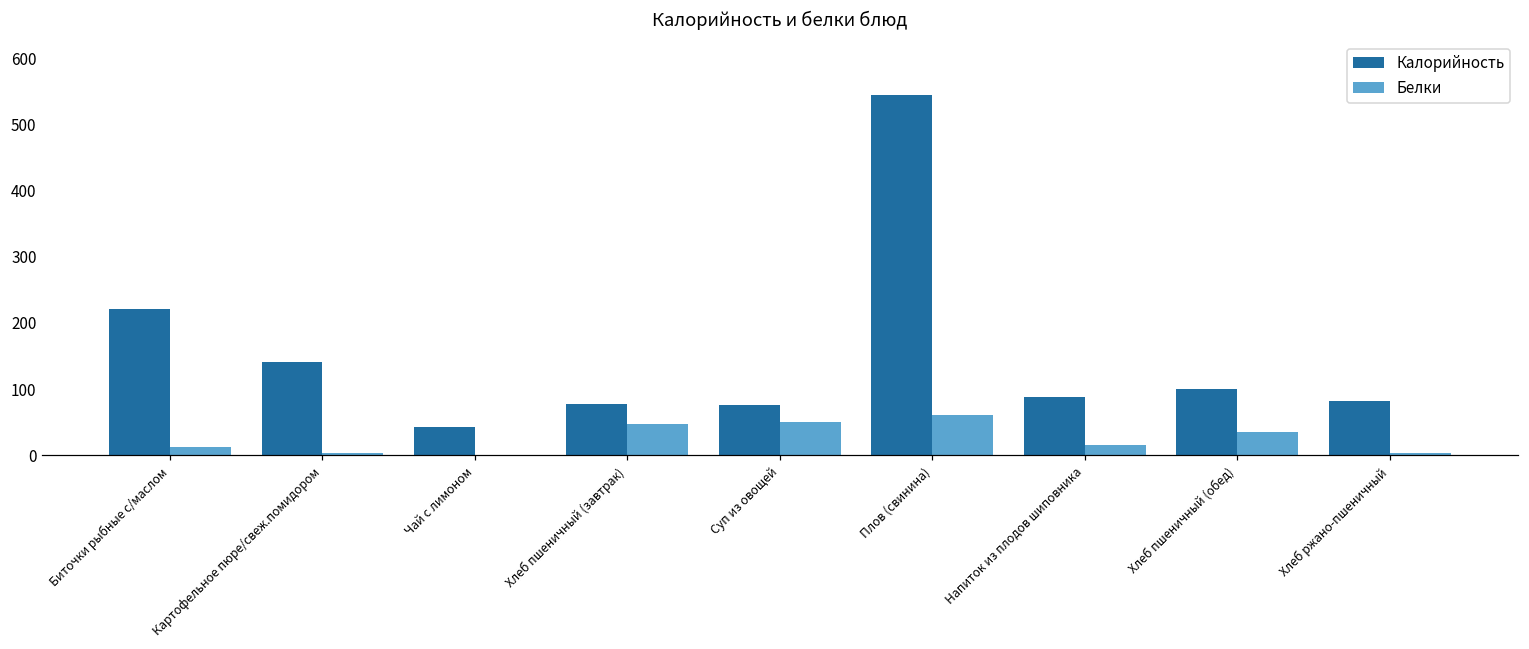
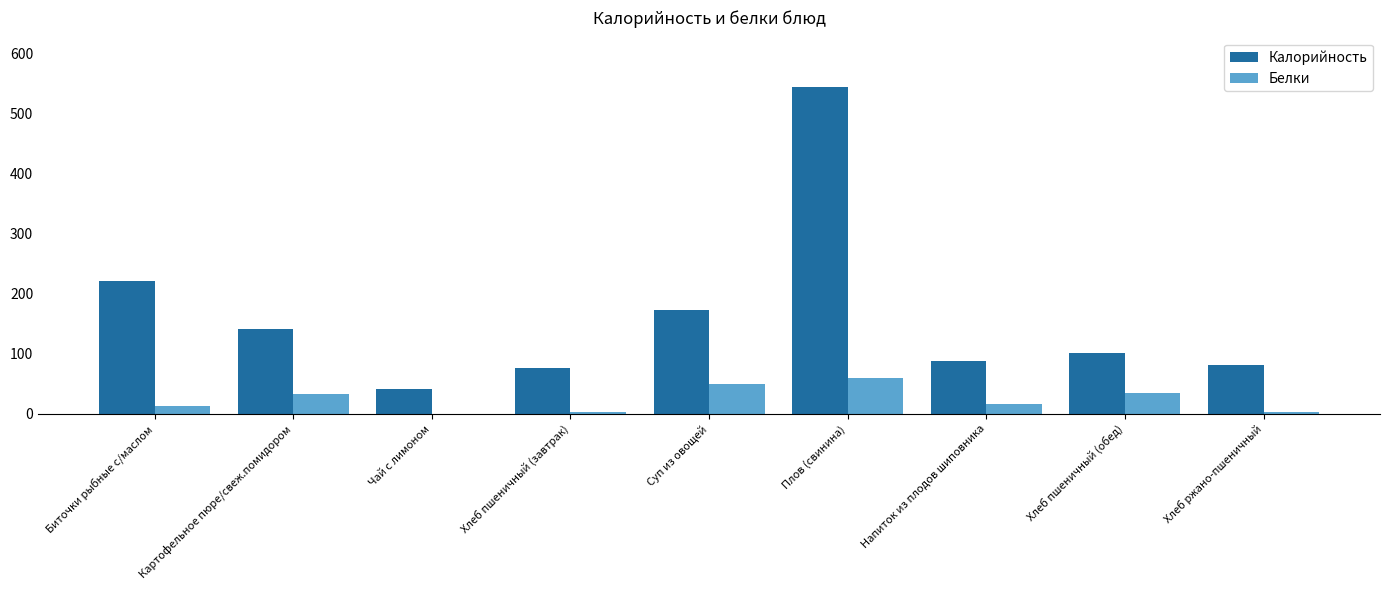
Белки, Картофельное пюре/свеж.помидором: 0 -> 30
Белки, Хлеб пшеничный (завтрак): 50 -> 0
Калорийность, Суп из овощей: 80 -> 170
